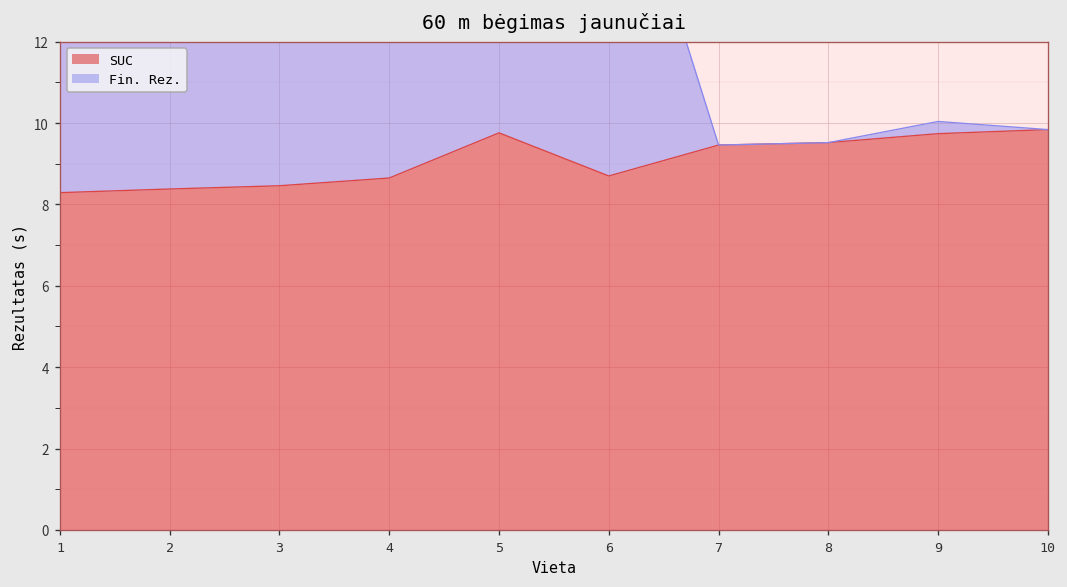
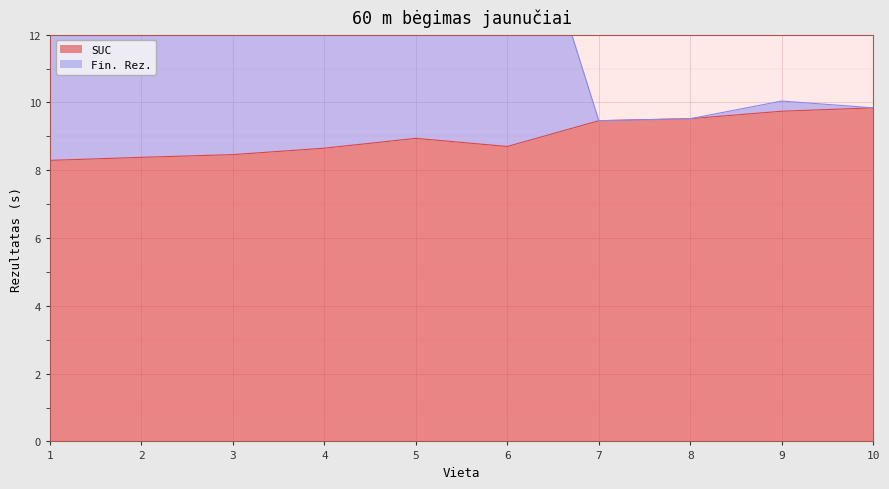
SUC, 5: 9.8 -> 8.9
